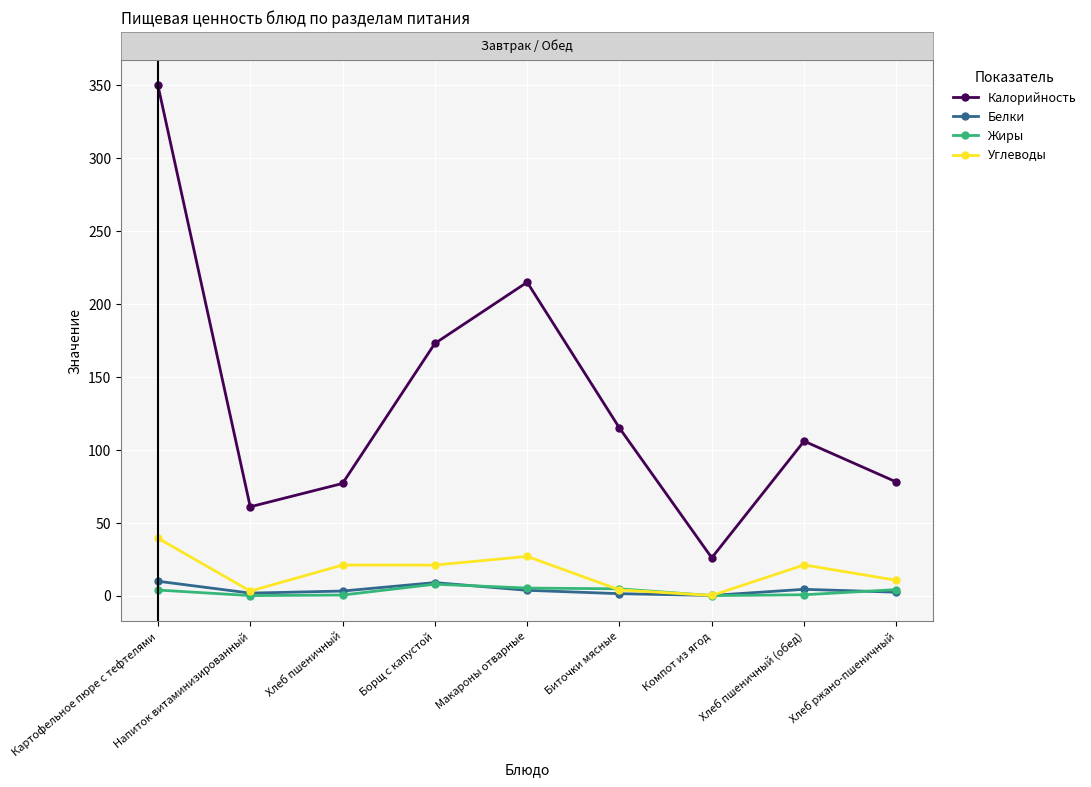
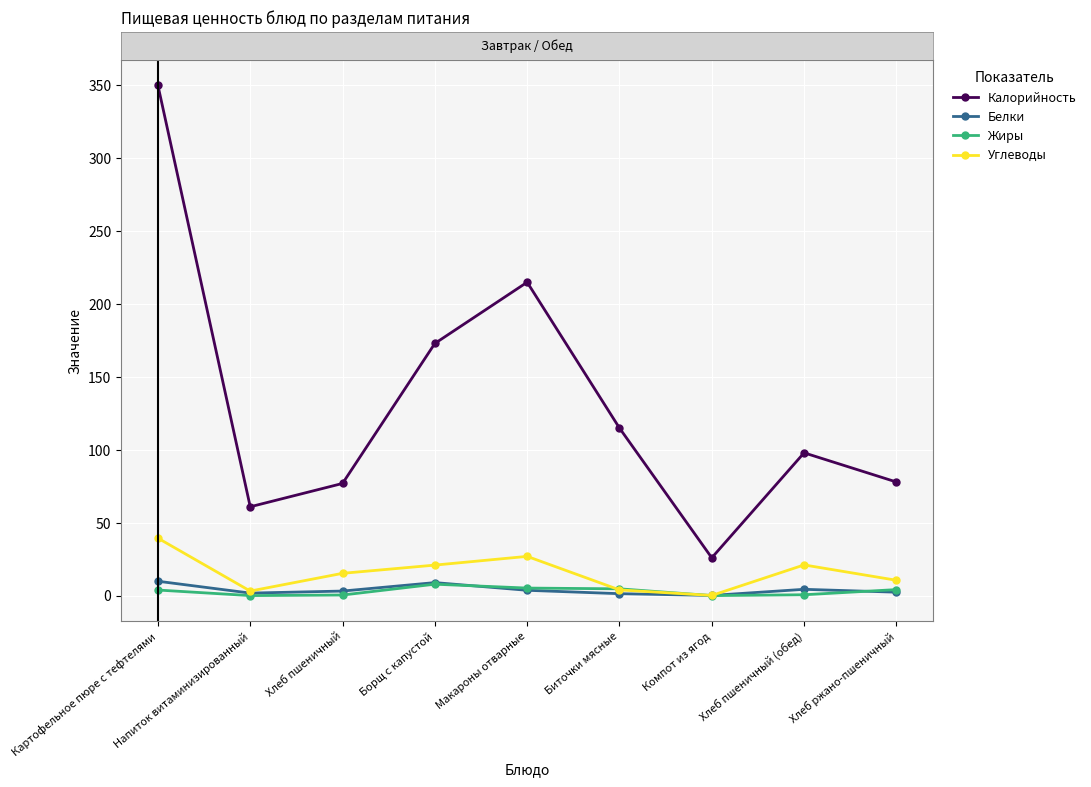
Углеводы, Хлеб пшеничный: 21 -> 15
Калорийность, Хлеб пшеничный (обед): 106 -> 98
